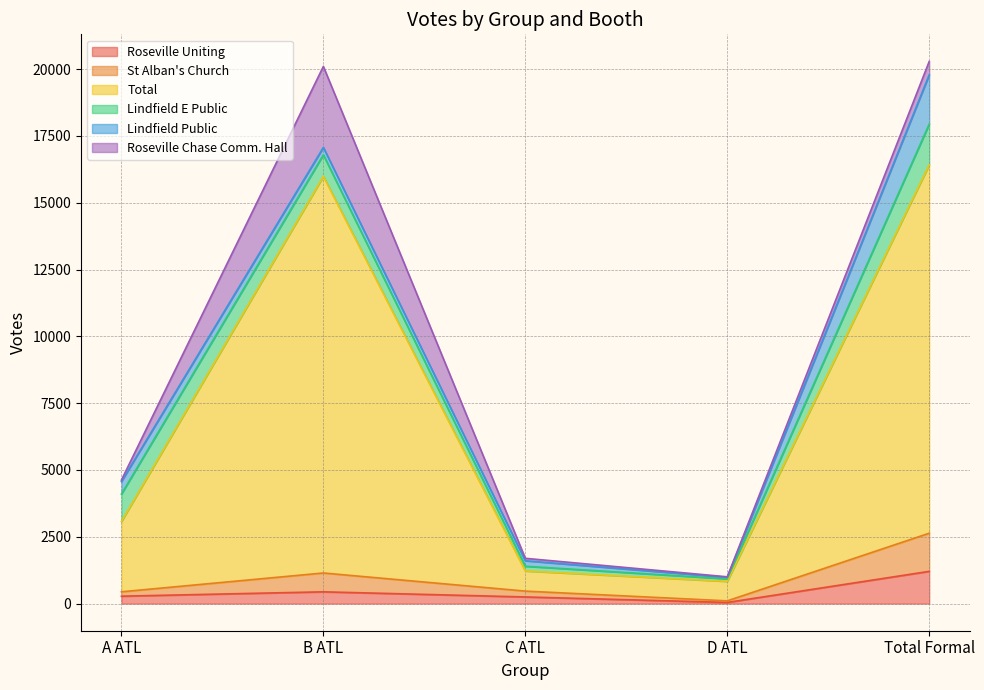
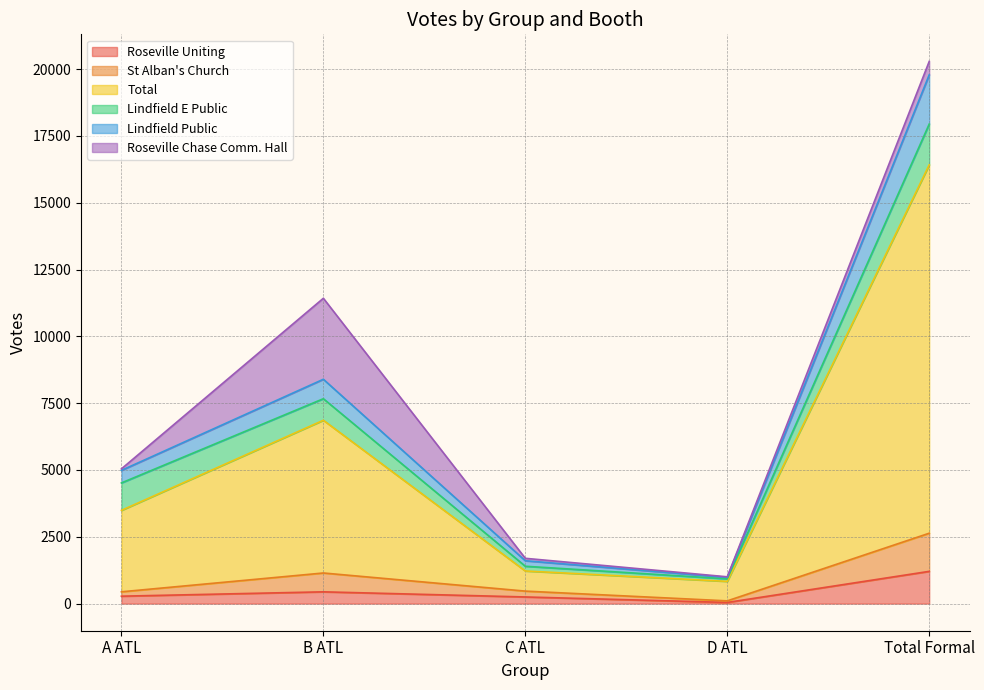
Total, A ATL: 2600 -> 3000
Total, B ATL: 14800 -> 5700
Lindfield Public, B ATL: 300 -> 700
